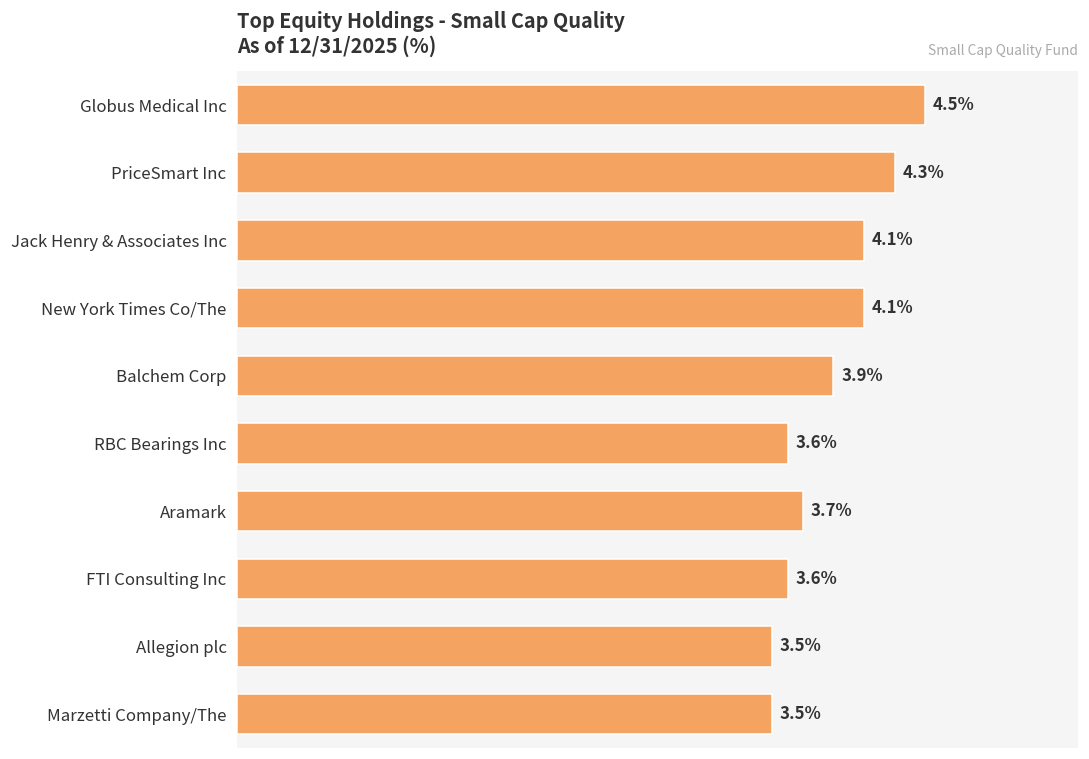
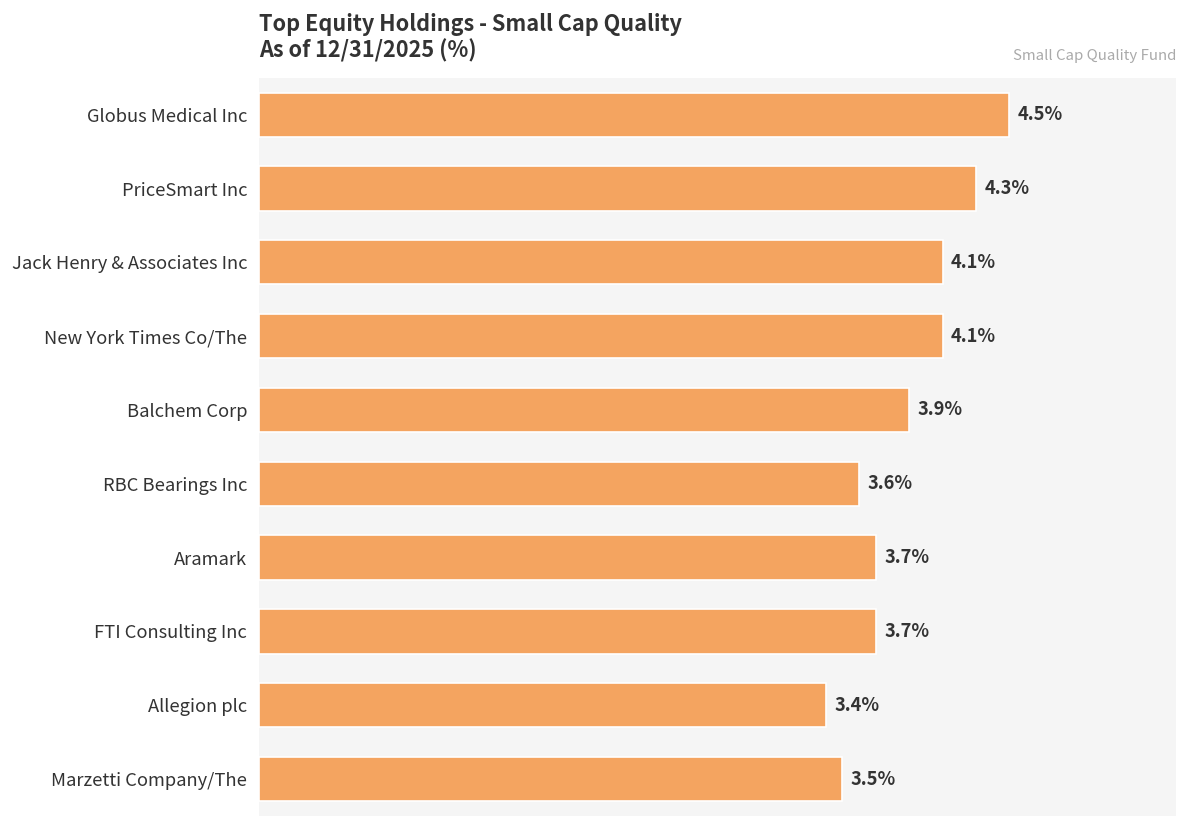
FTI Consulting Inc: 3.6% -> 3.7%
Allegion plc: 3.5% -> 3.4%
